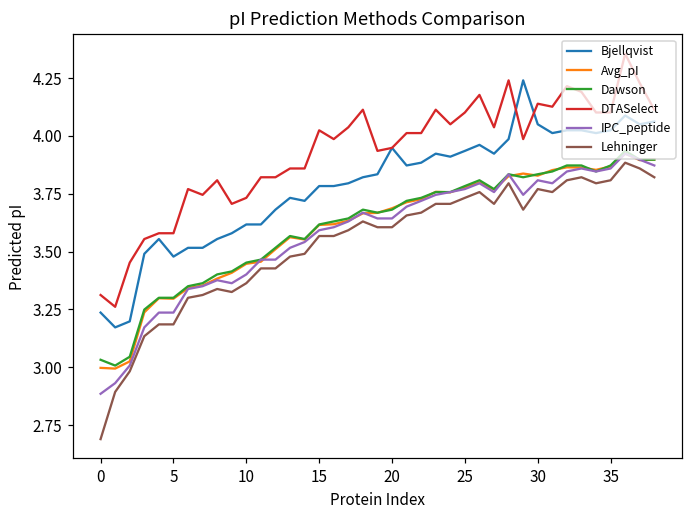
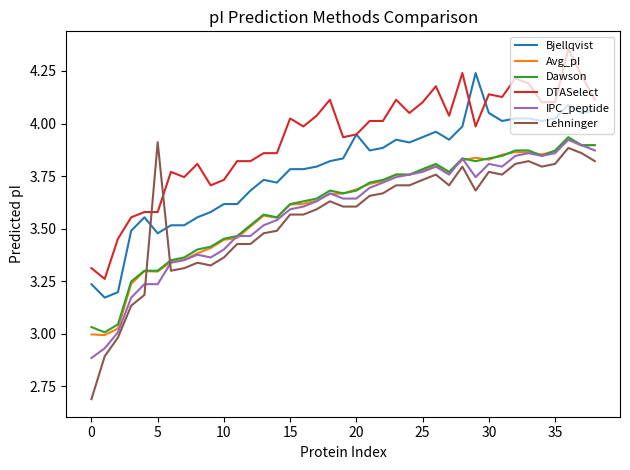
Lehninger, 5: 3.19 -> 3.91
